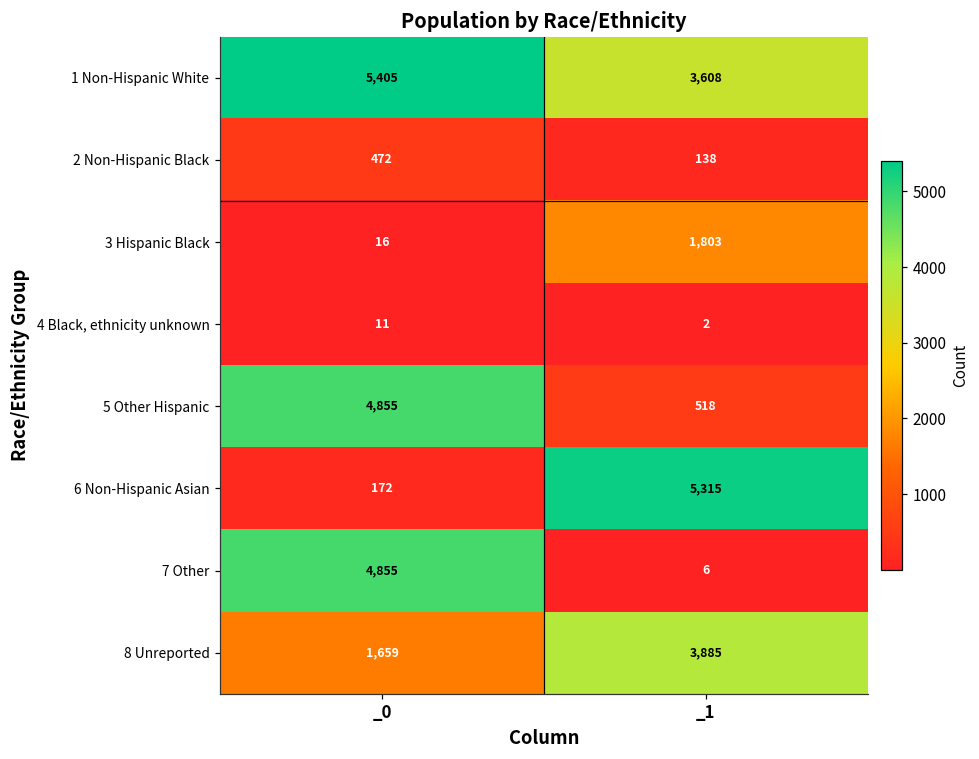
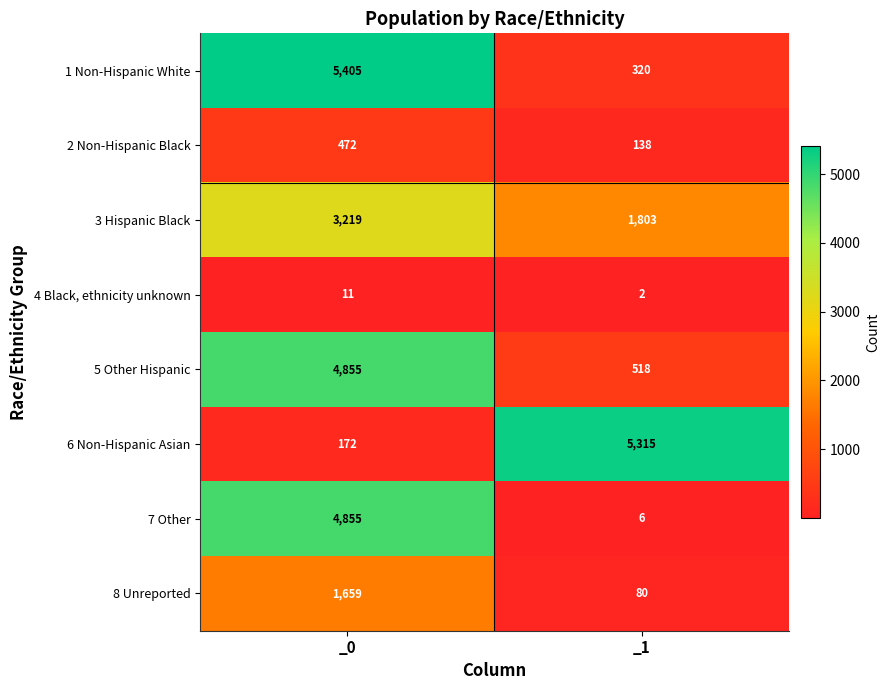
1 Non-Hispanic White, _1: 3,608 -> 320
3 Hispanic Black, _0: 16 -> 3,219
8 Unreported, _1: 3,885 -> 80
